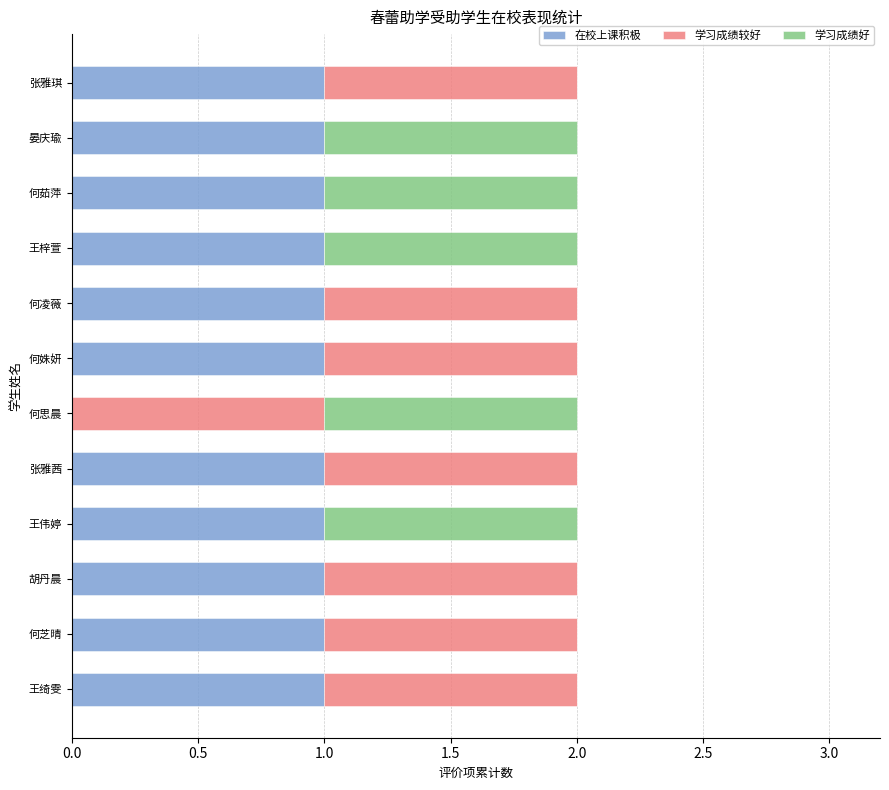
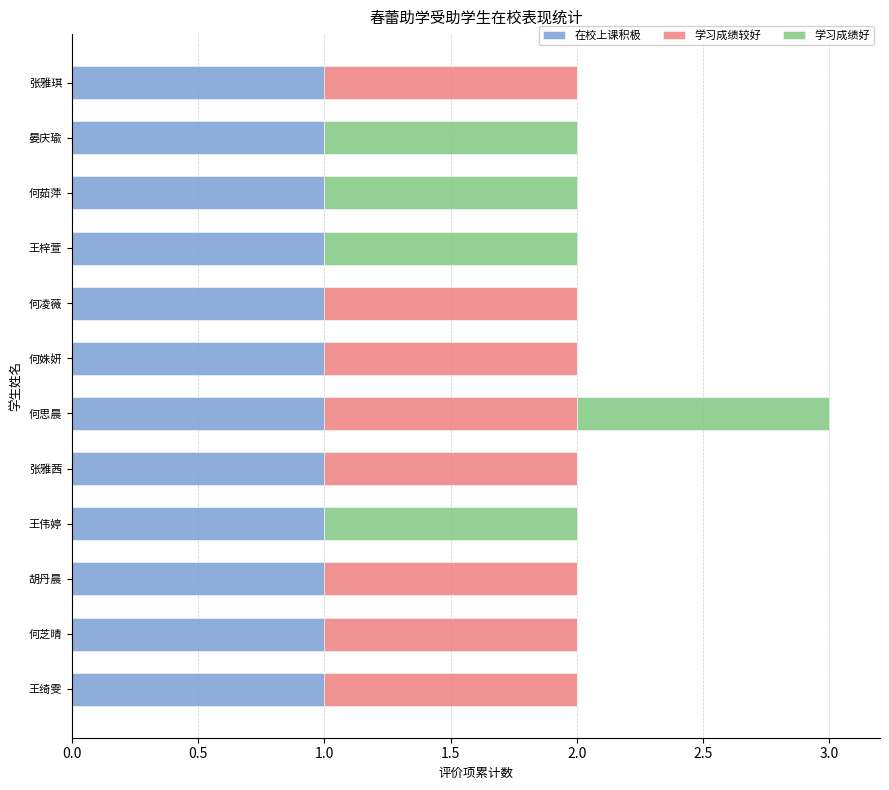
在校上课积极, 何思晨: 0 -> 1
